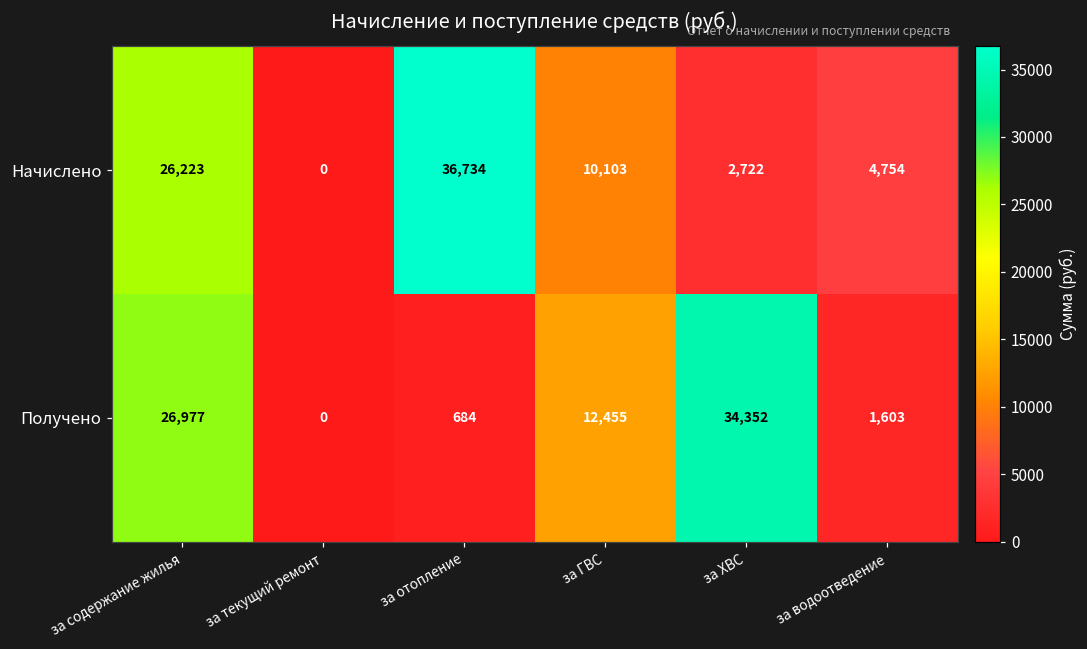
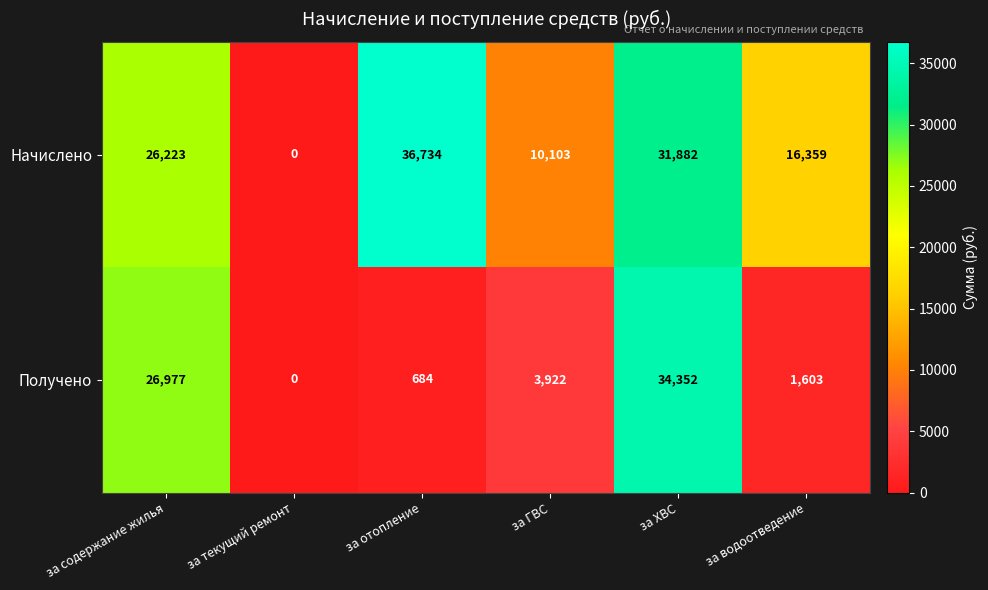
Начислено, за ХВС: 2,722 -> 31,882
Начислено, за водоотведение: 4,754 -> 16,359
Получено, за ГВС: 12,455 -> 3,922
